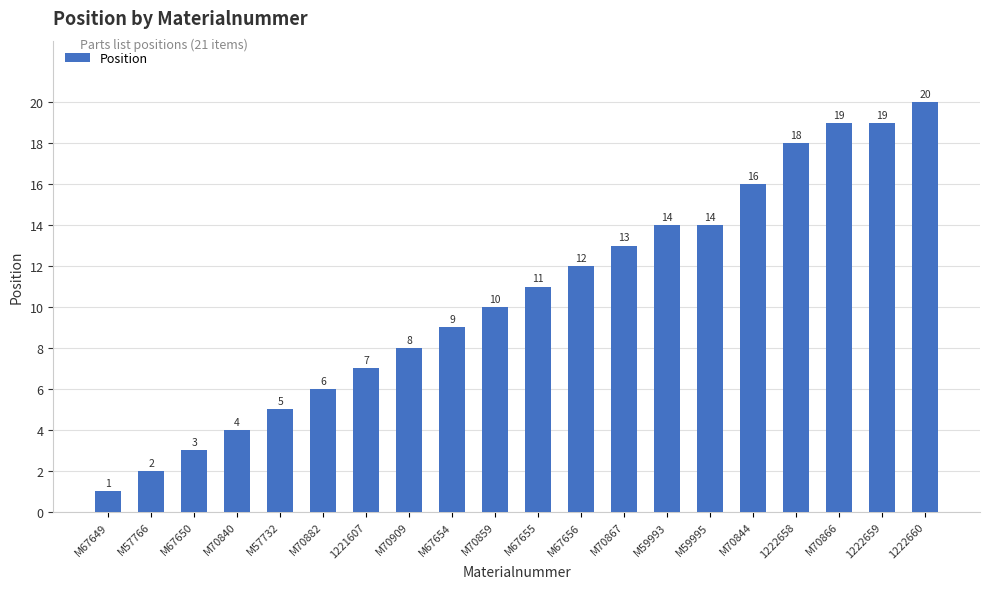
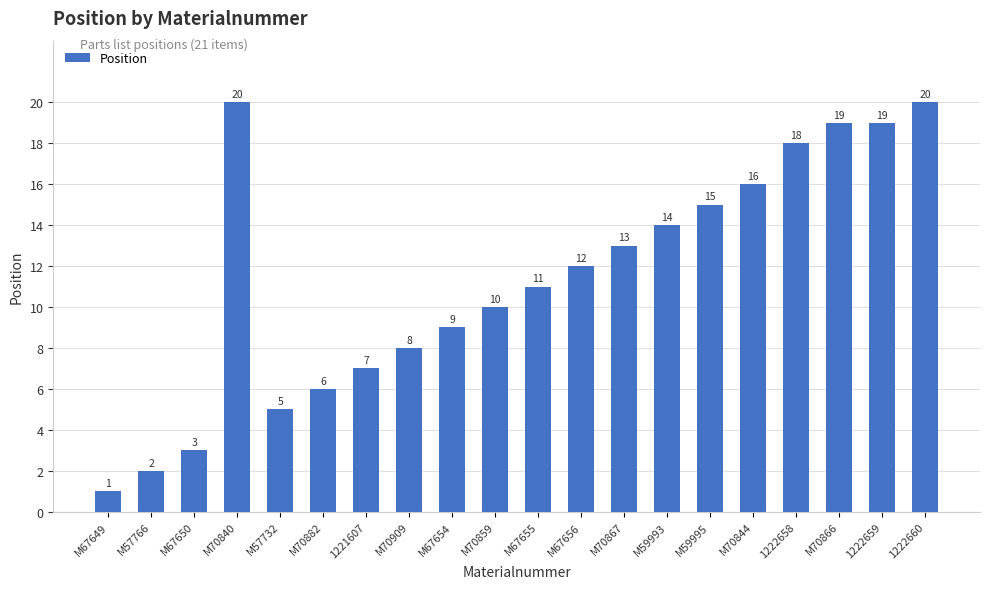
M70840: 4 -> 20
M59995: 14 -> 15
